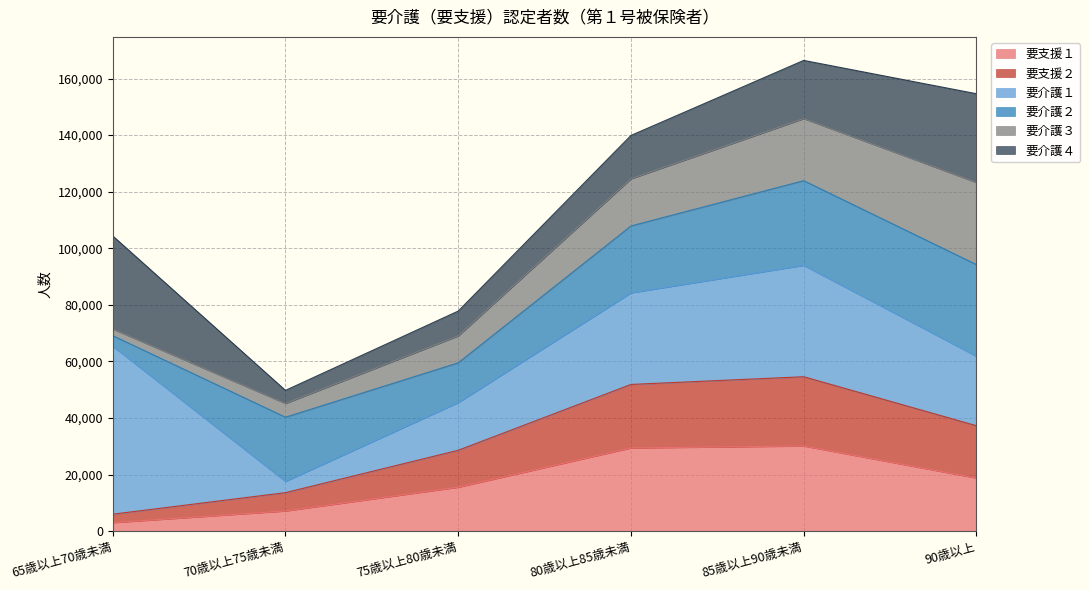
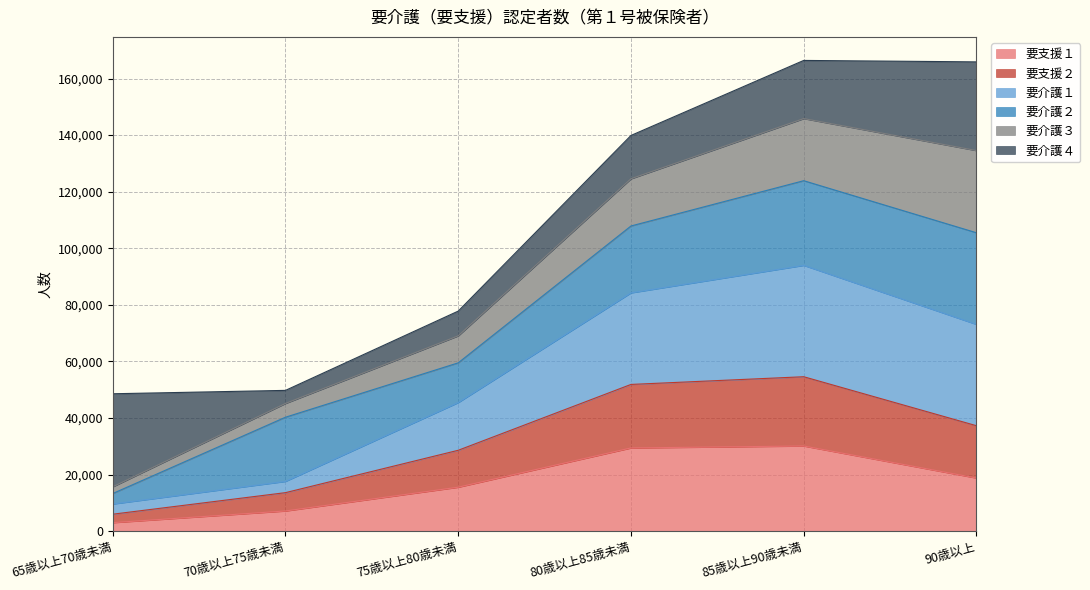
要介護１, 65歳以上70歳未満: 59,000 -> 4,000
要介護１, 90歳以上: 25,000 -> 36,000
